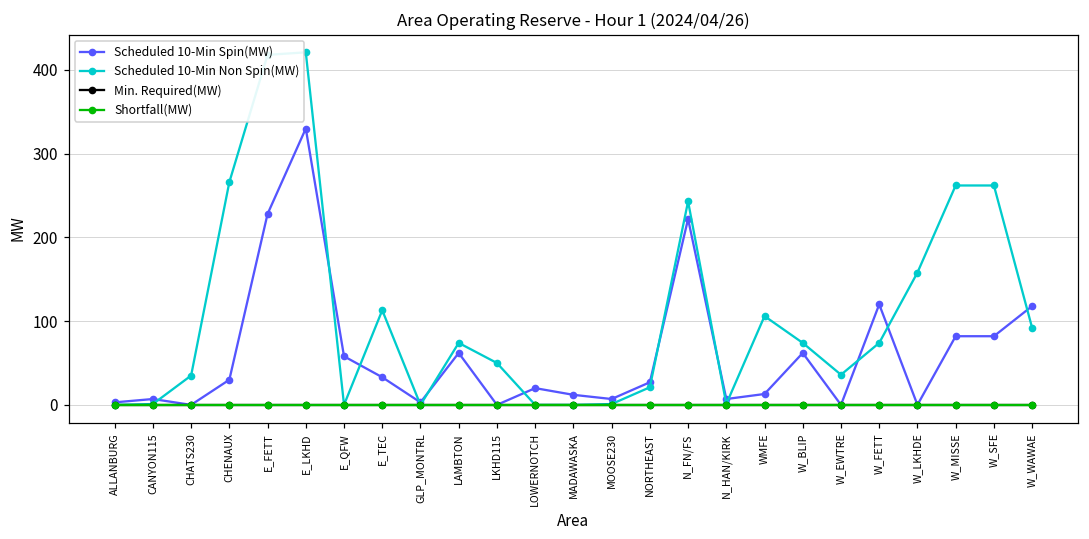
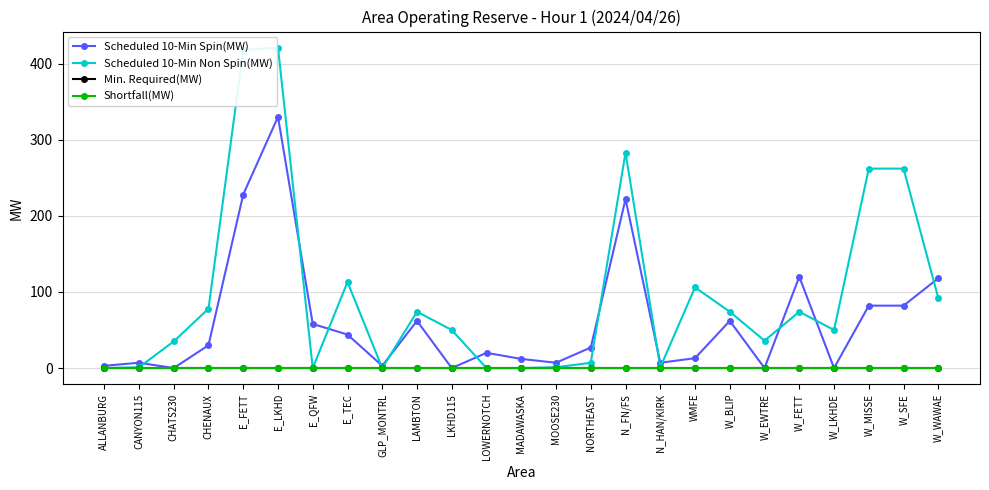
Scheduled 10-Min Non Spin(MW), CHENAUX: 270 -> 80
Scheduled 10-Min Spin(MW), E_TEC: 30 -> 40
Scheduled 10-Min Non Spin(MW), NORTHEAST: 20 -> 10
Scheduled 10-Min Non Spin(MW), N_FN/FS: 240 -> 280
Scheduled 10-Min Non Spin(MW), W_LKHDE: 160 -> 50
